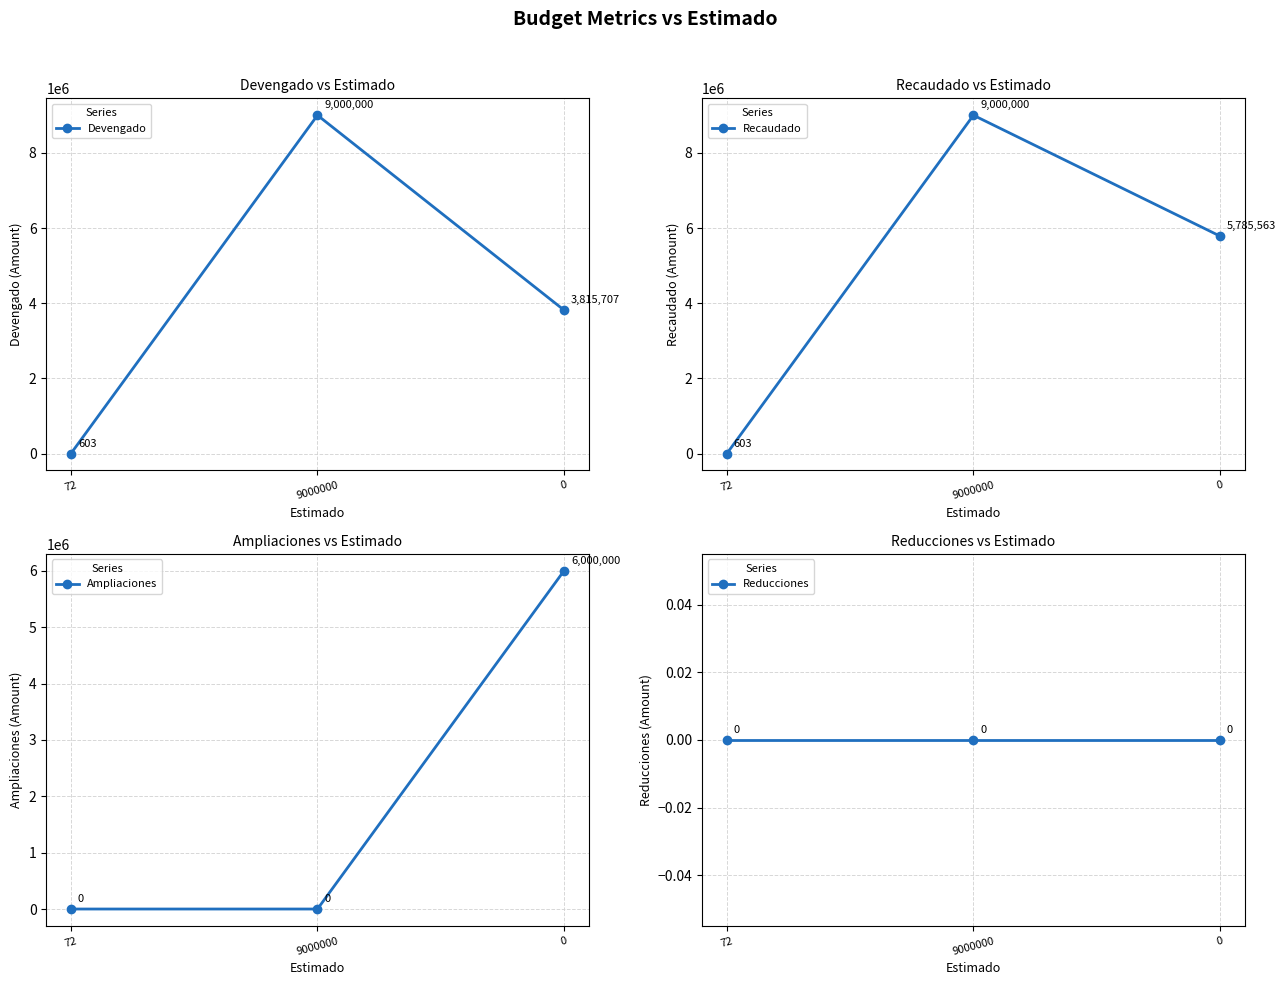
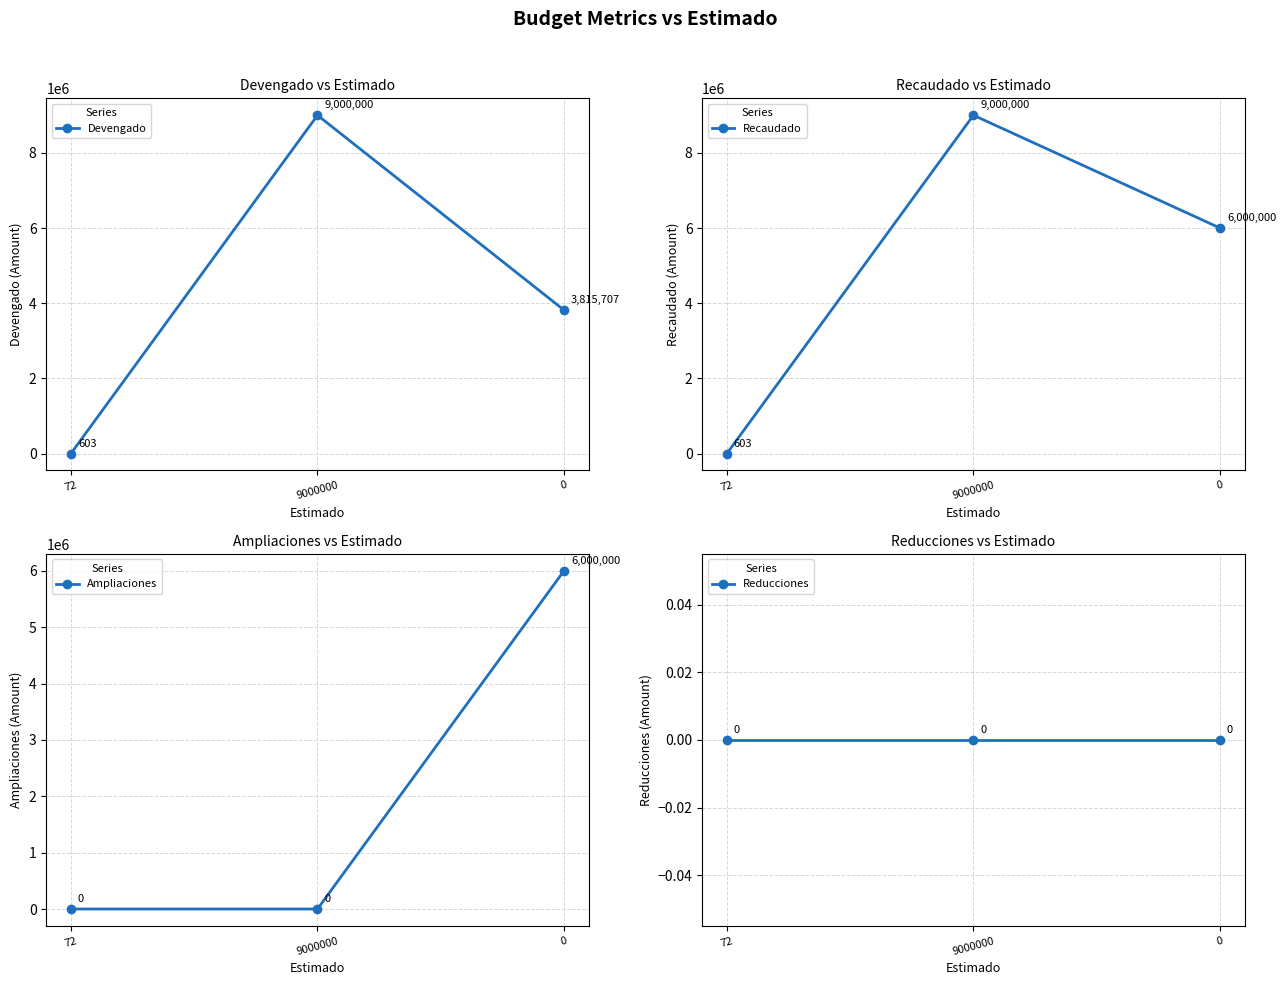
Recaudado vs Estimado, 0: 5,785,563 -> 6,000,000
